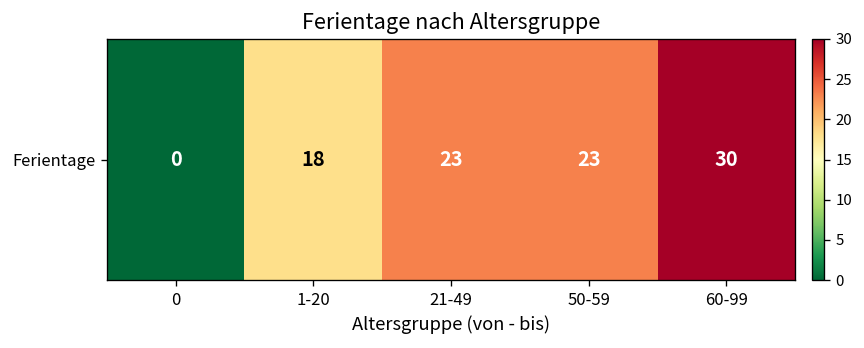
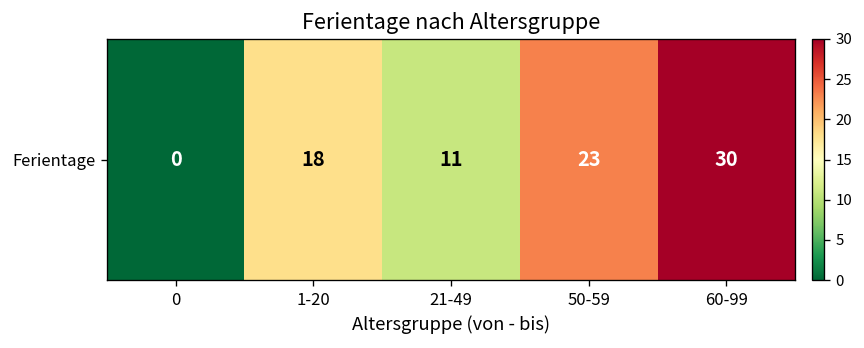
Ferientage, 21-49: 23 -> 11
